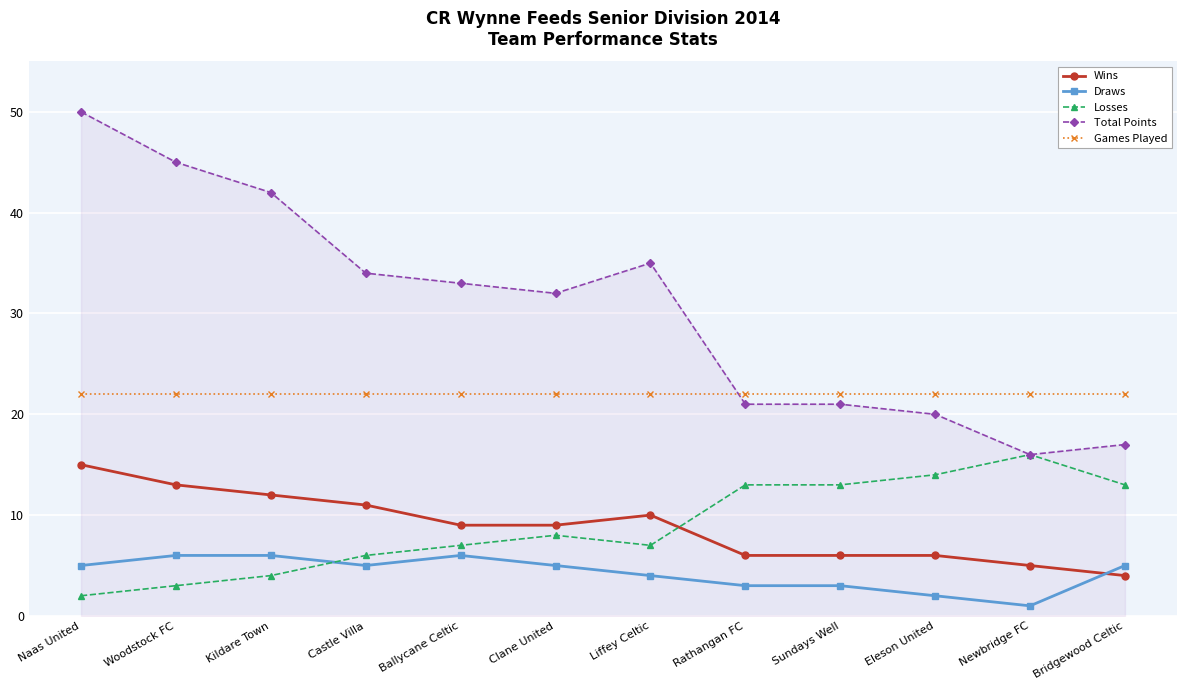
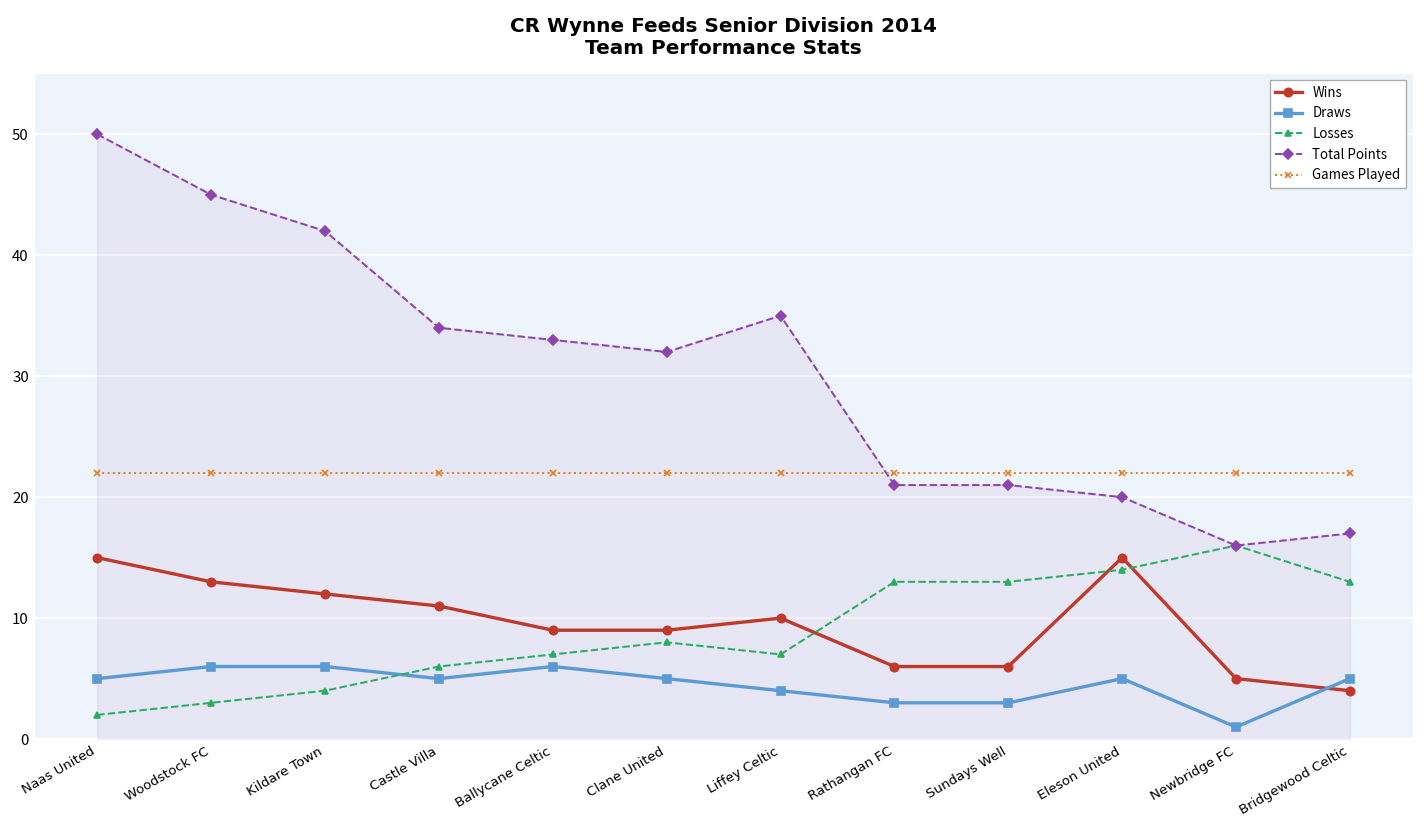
Wins, Eleson United: 6 -> 15
Draws, Eleson United: 2 -> 5
